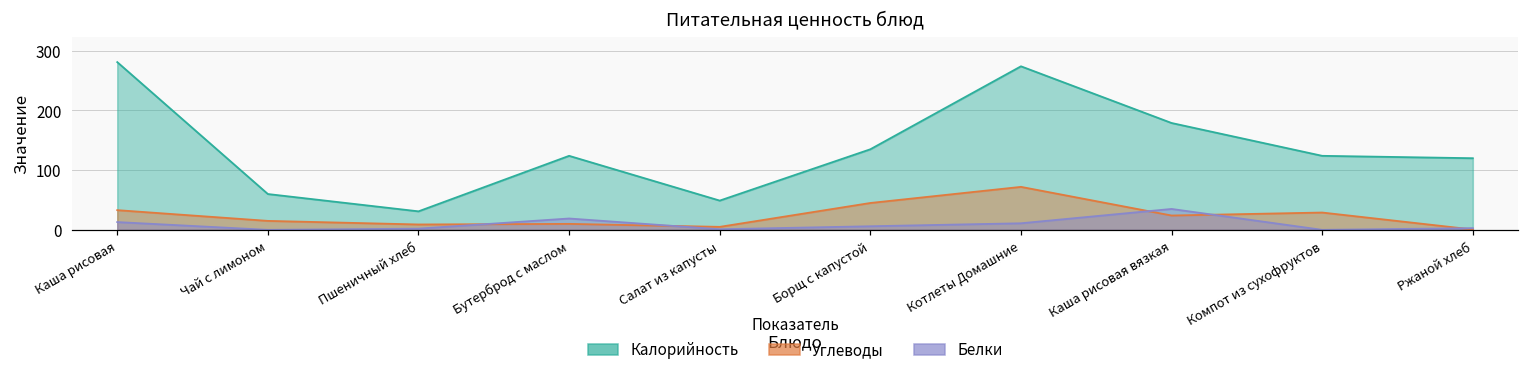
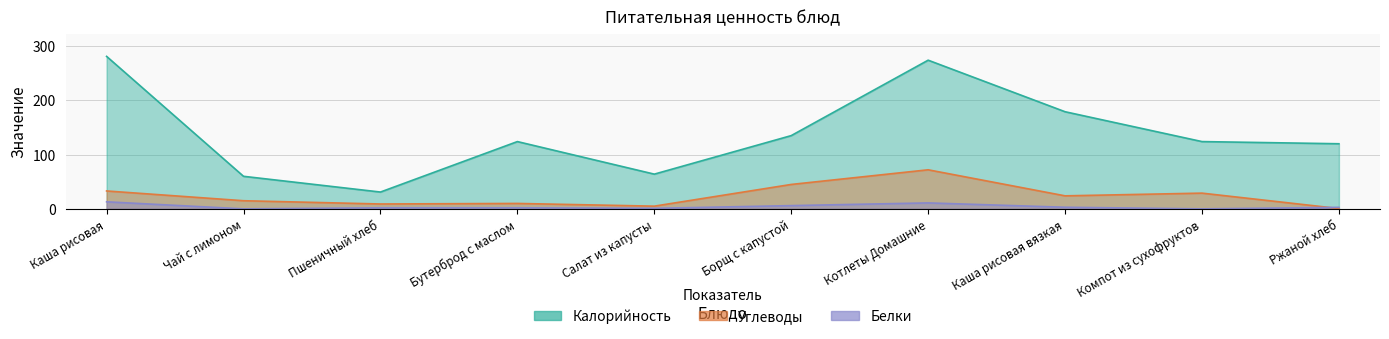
Белки, Бутерброд с маслом: 20 -> 0
Калорийность, Салат из капусты: 50 -> 60
Белки, Каша рисовая вязкая: 40 -> 0
